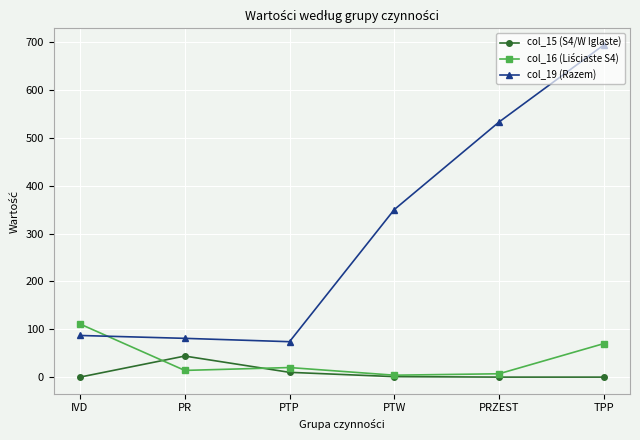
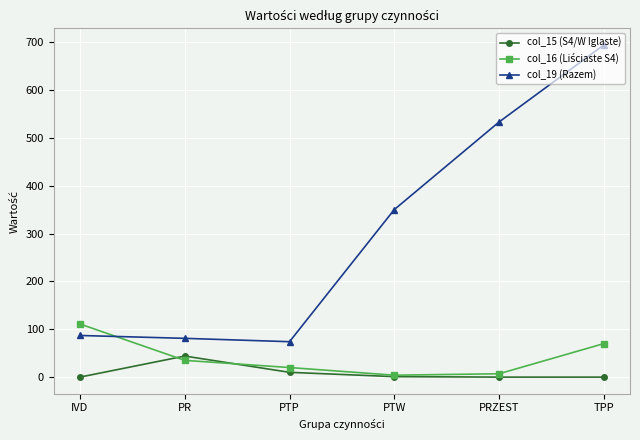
col_16 (Liściaste S4), PR: 10 -> 40
